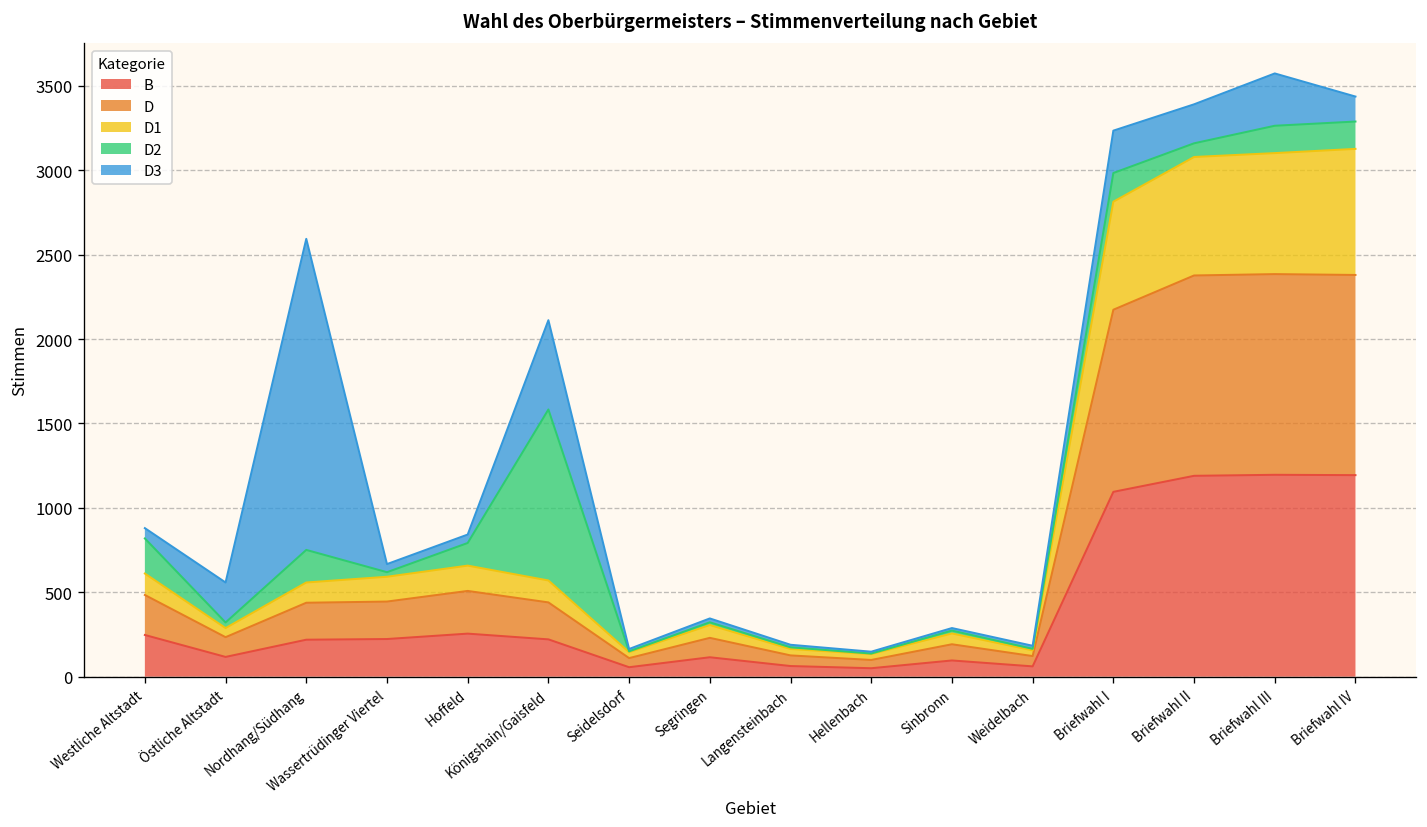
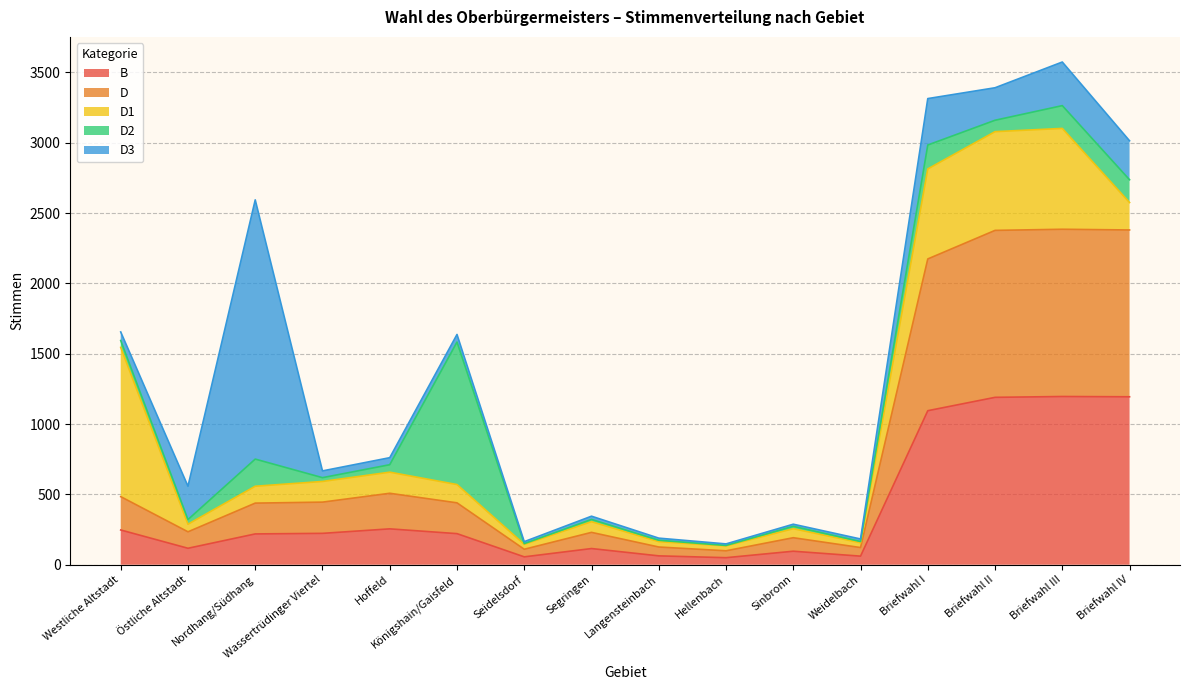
D1, Westliche Altstadt: 130 -> 1060
D2, Westliche Altstadt: 210 -> 50
D2, Hoffeld: 130 -> 50
D3, Königshain/Gaisfeld: 530 -> 50
D3, Briefwahl I: 250 -> 330
D1, Briefwahl IV: 750 -> 200
D3, Briefwahl IV: 150 -> 280
